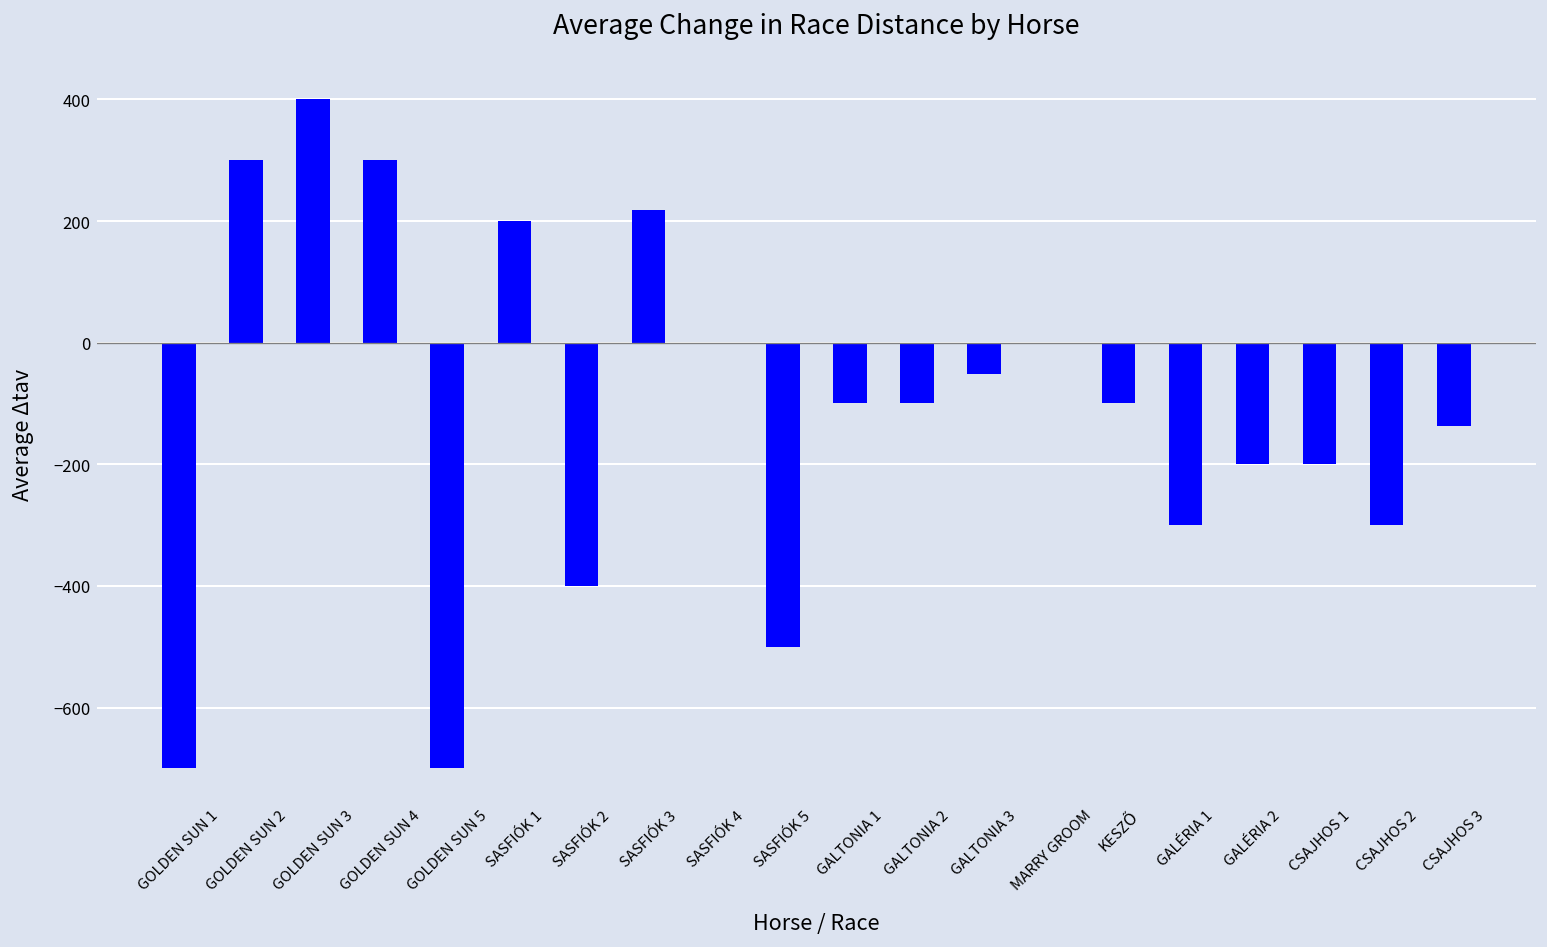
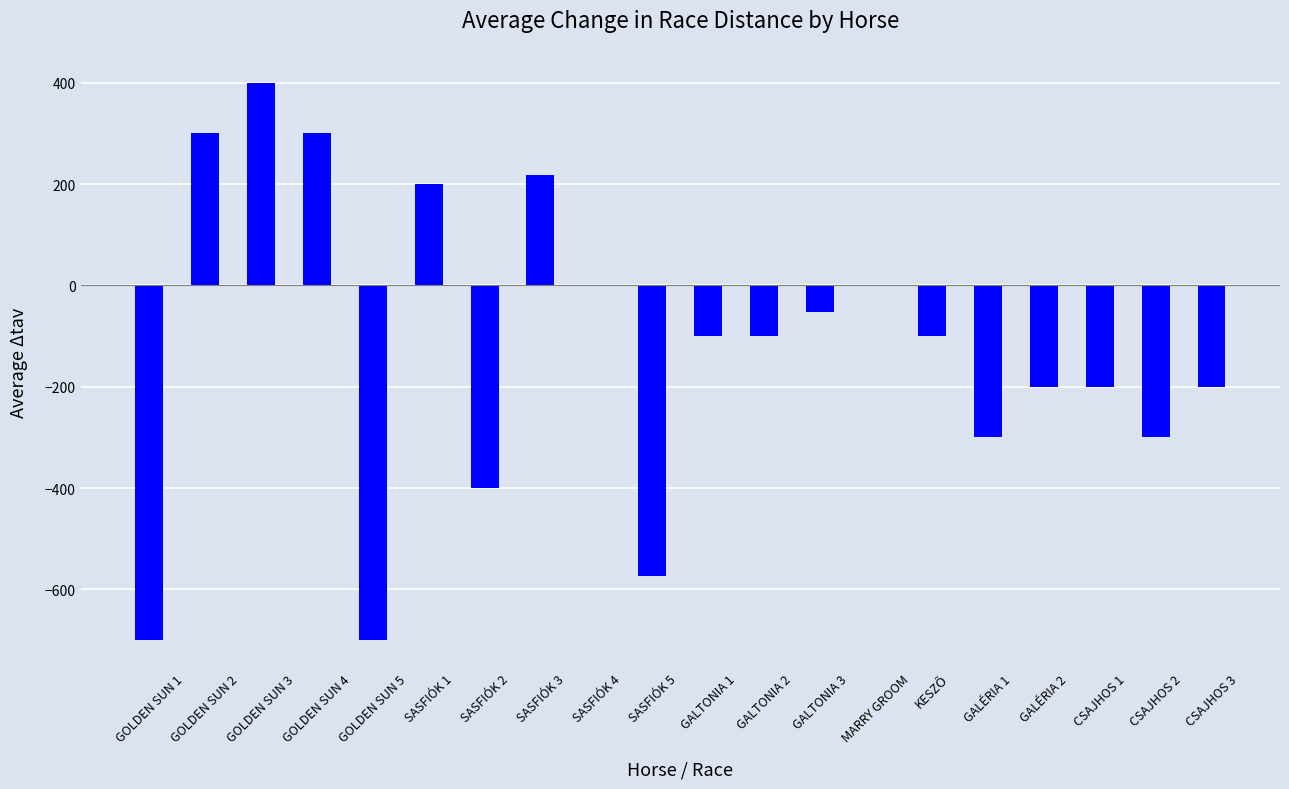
SASFIÓK 5: -500 -> -570
CSAJHOS 3: -140 -> -200
